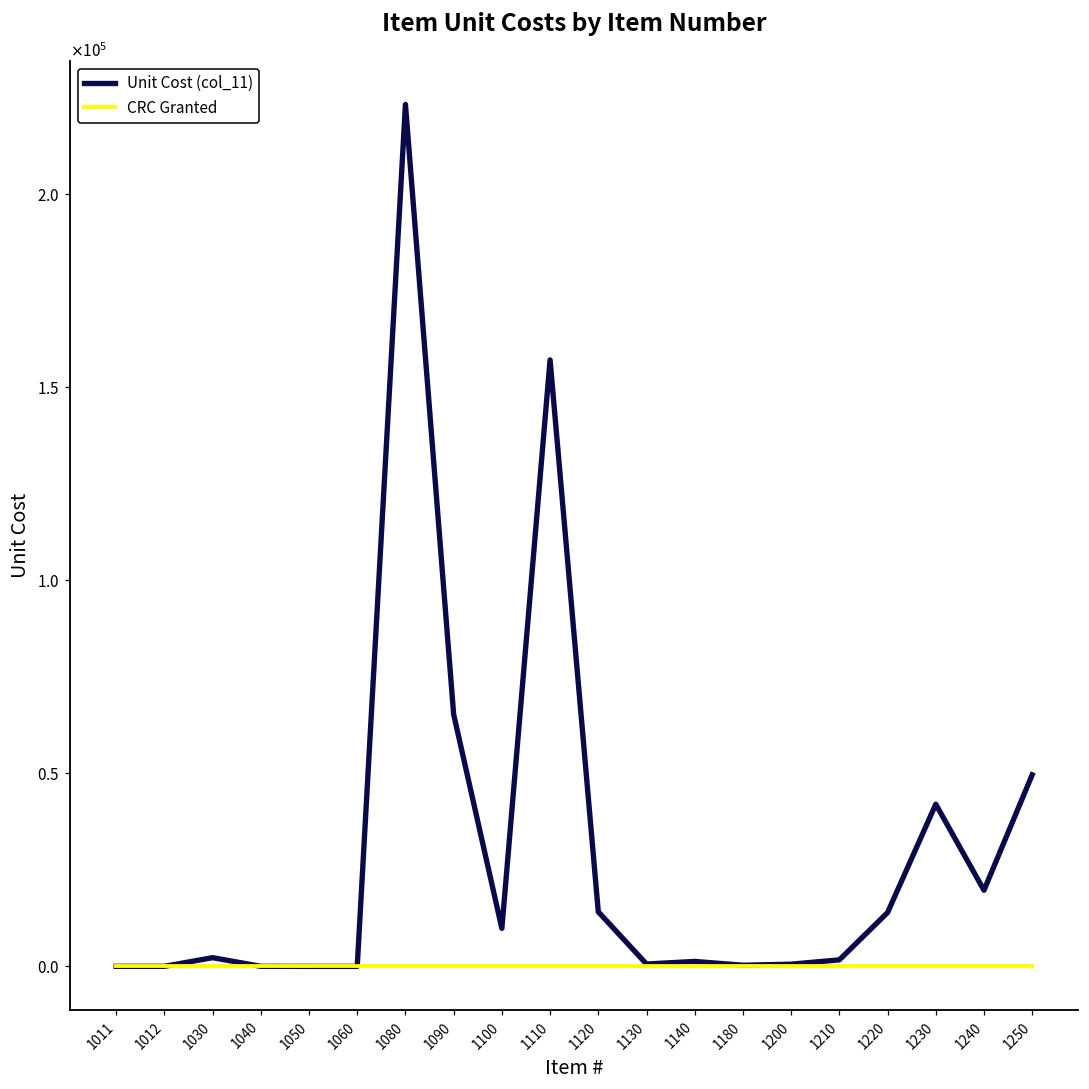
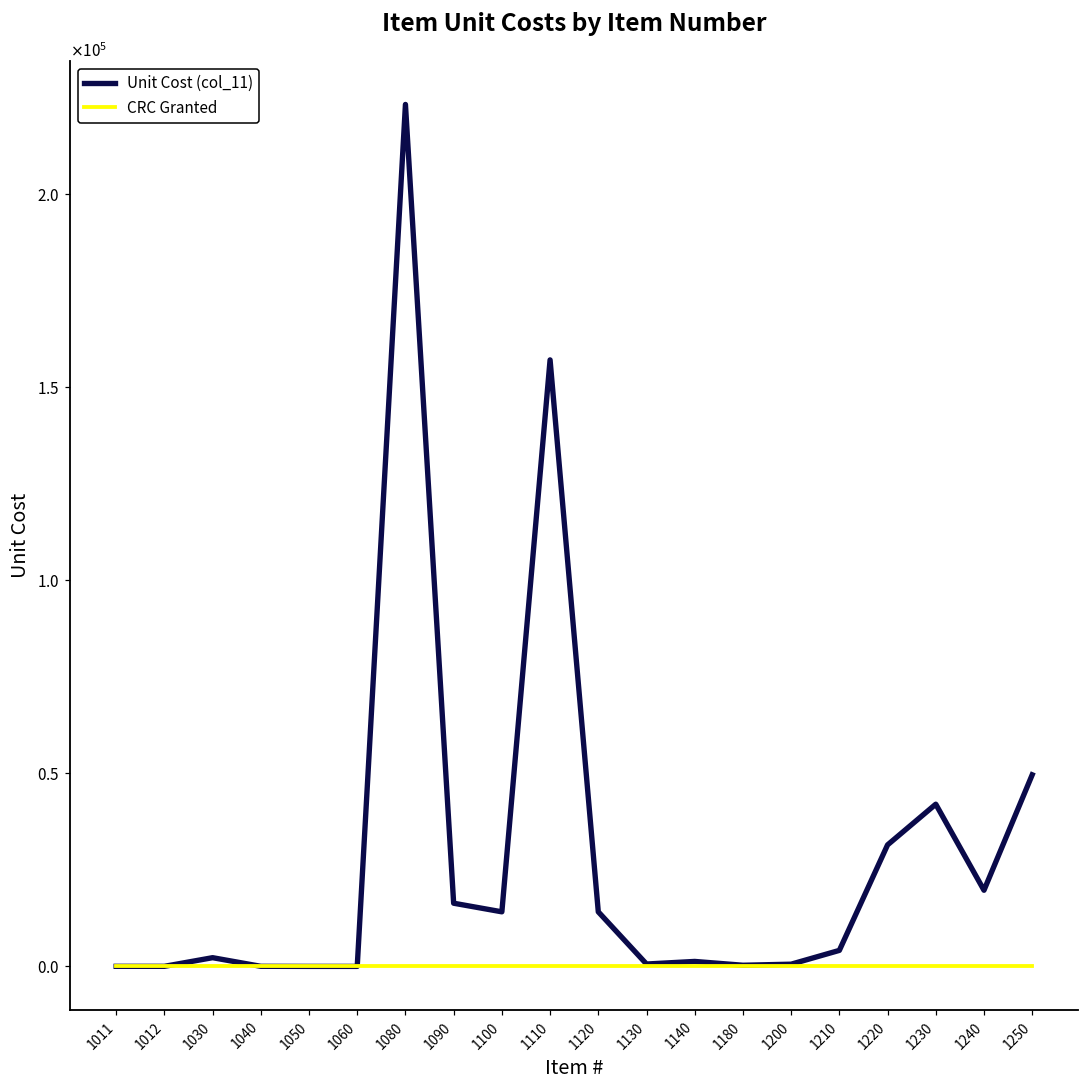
Unit Cost (col_11), 1090: 65000 -> 16000
Unit Cost (col_11), 1100: 10000 -> 14000
Unit Cost (col_11), 1210: 2000 -> 4000
Unit Cost (col_11), 1220: 14000 -> 31000
